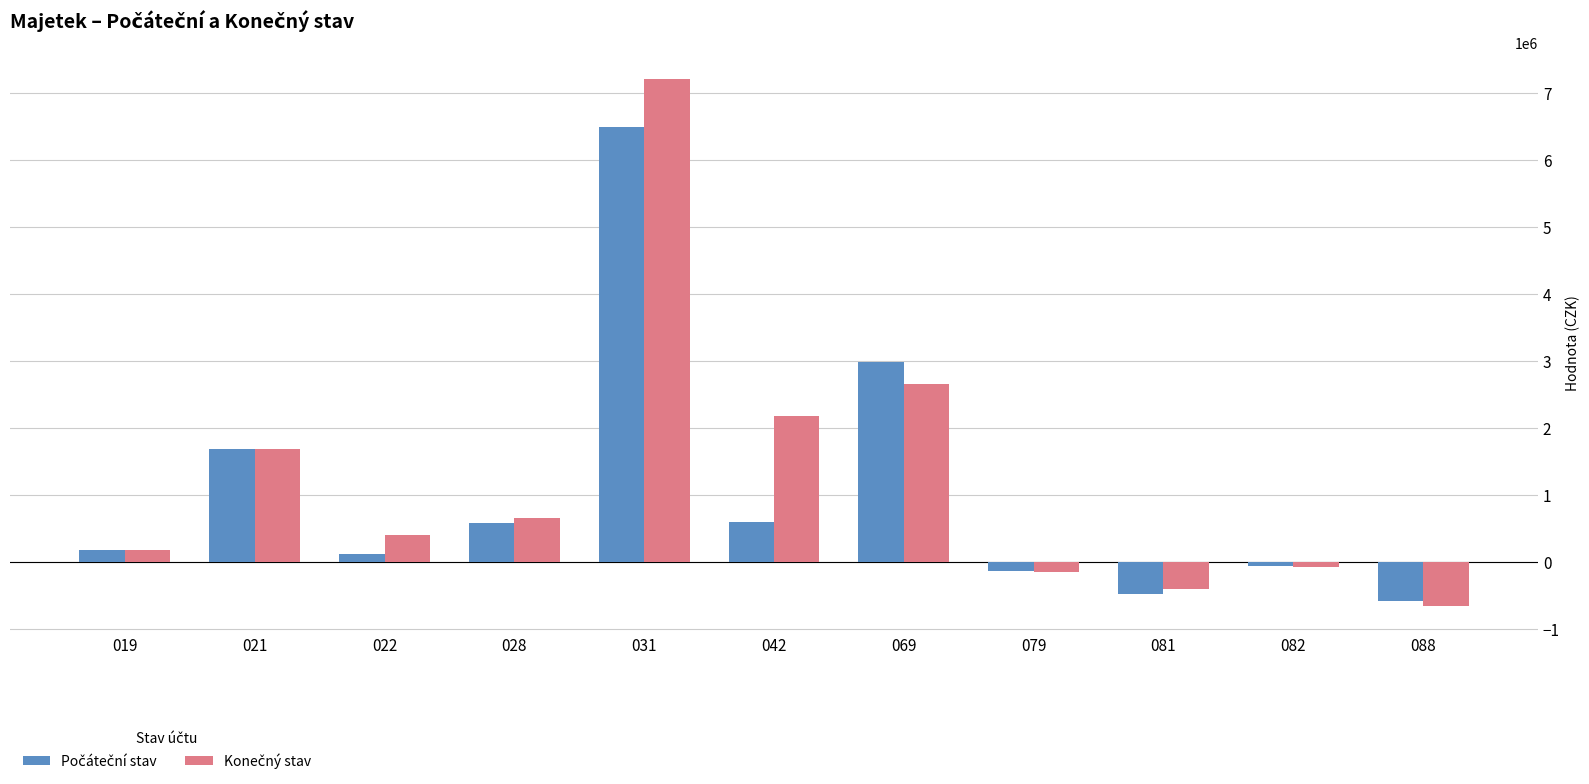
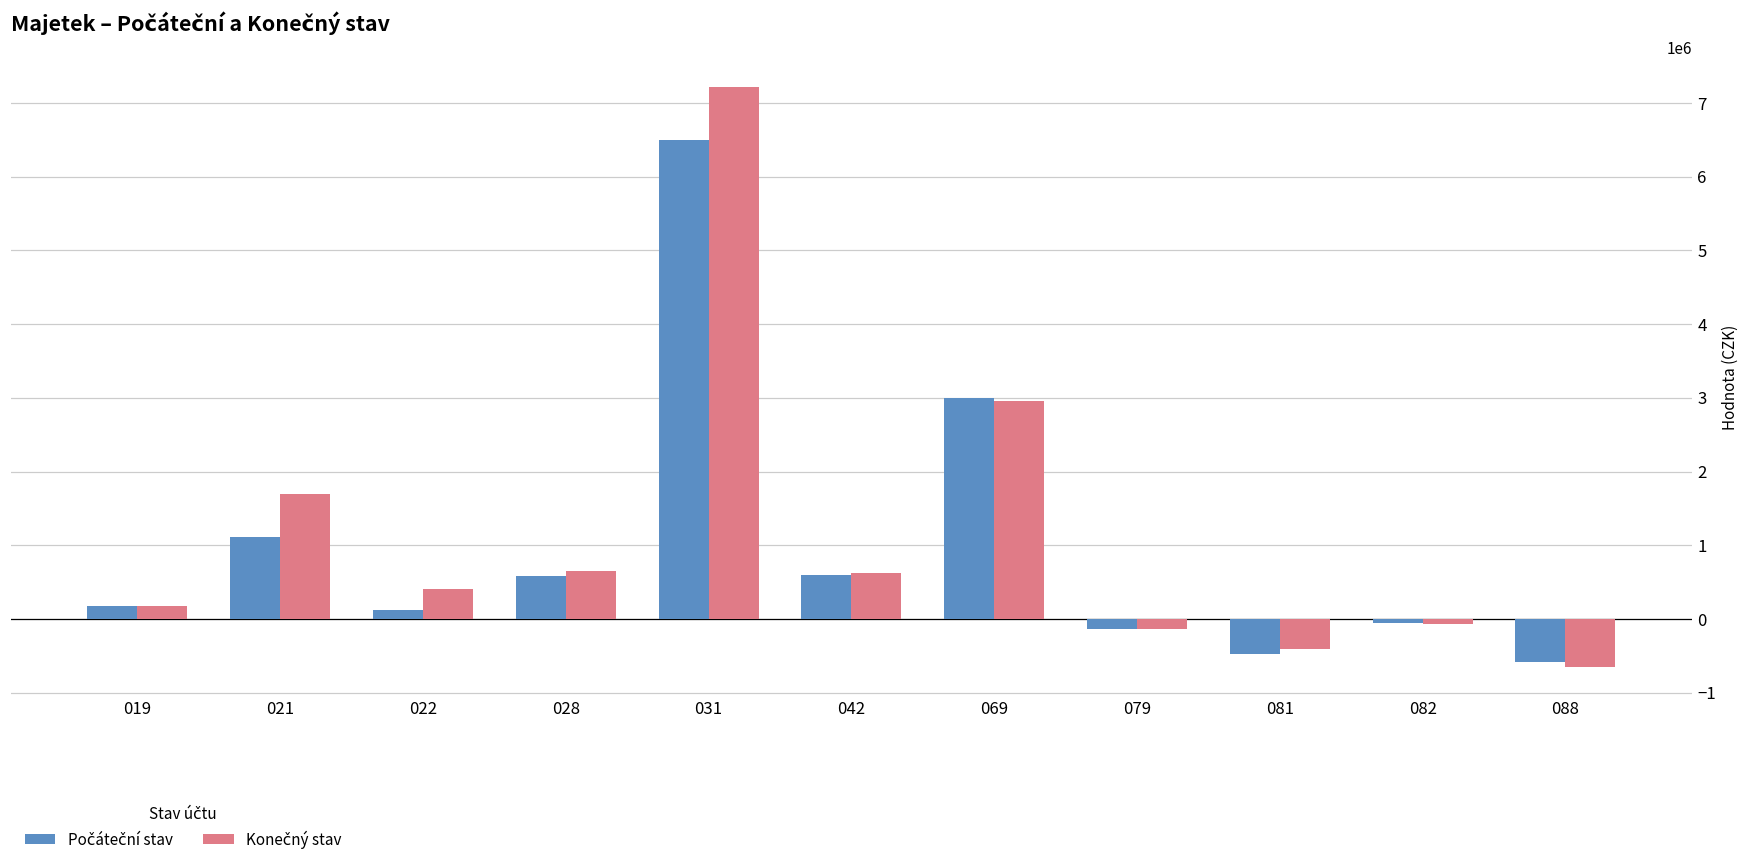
Počáteční stav, 021: 1700000 -> 1100000
Konečný stav, 042: 2200000 -> 600000
Konečný stav, 069: 2700000 -> 3000000
